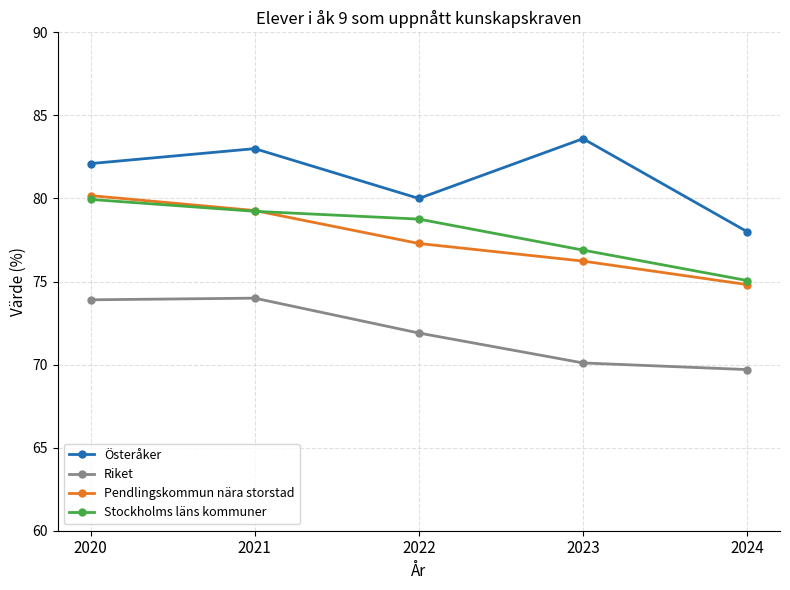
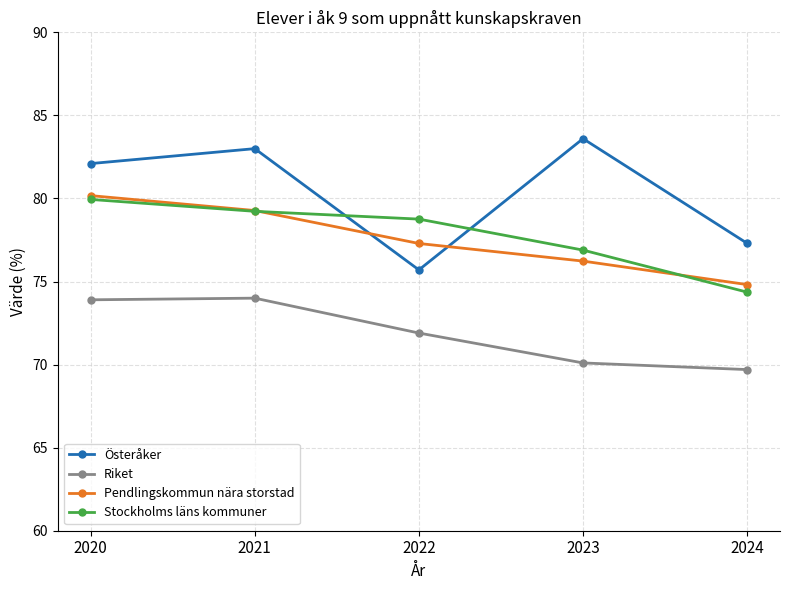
Österåker, 2022: 80.0 -> 75.7
Österåker, 2024: 78.0 -> 77.3
Stockholms läns kommuner, 2024: 75.1 -> 74.4
